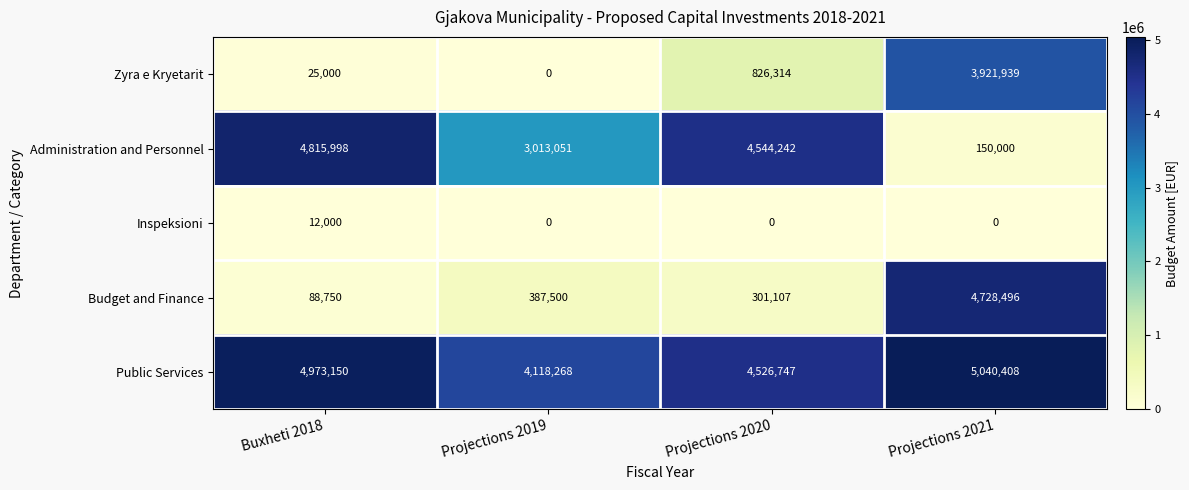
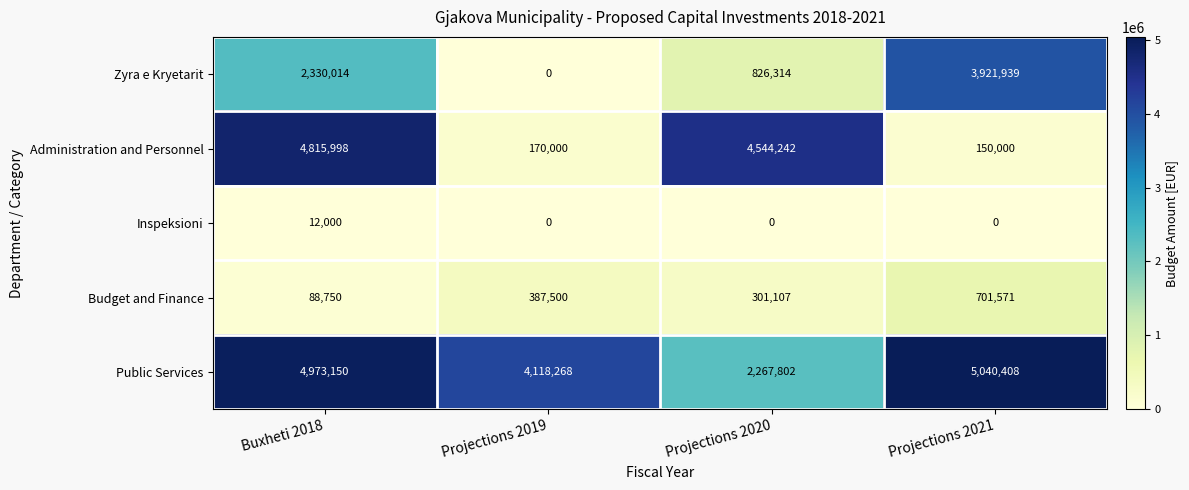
Zyra e Kryetarit, Buxheti 2018: 25,000 -> 2,330,014
Administration and Personnel, Projections 2019: 3,013,051 -> 170,000
Budget and Finance, Projections 2021: 4,728,496 -> 701,571
Public Services, Projections 2020: 4,526,747 -> 2,267,802
